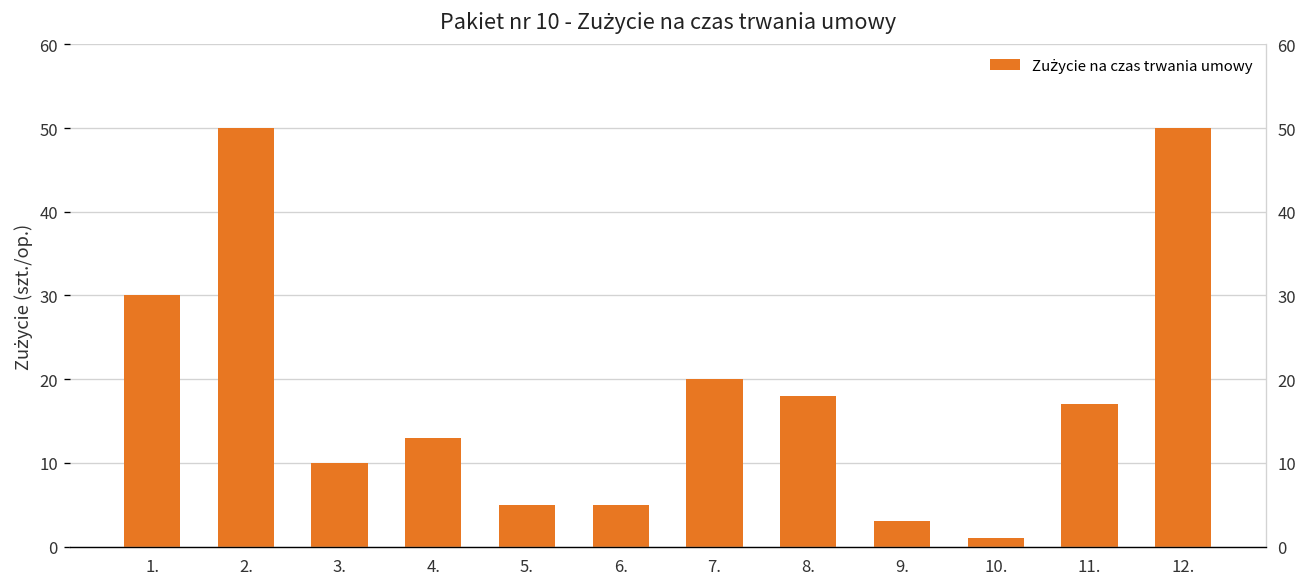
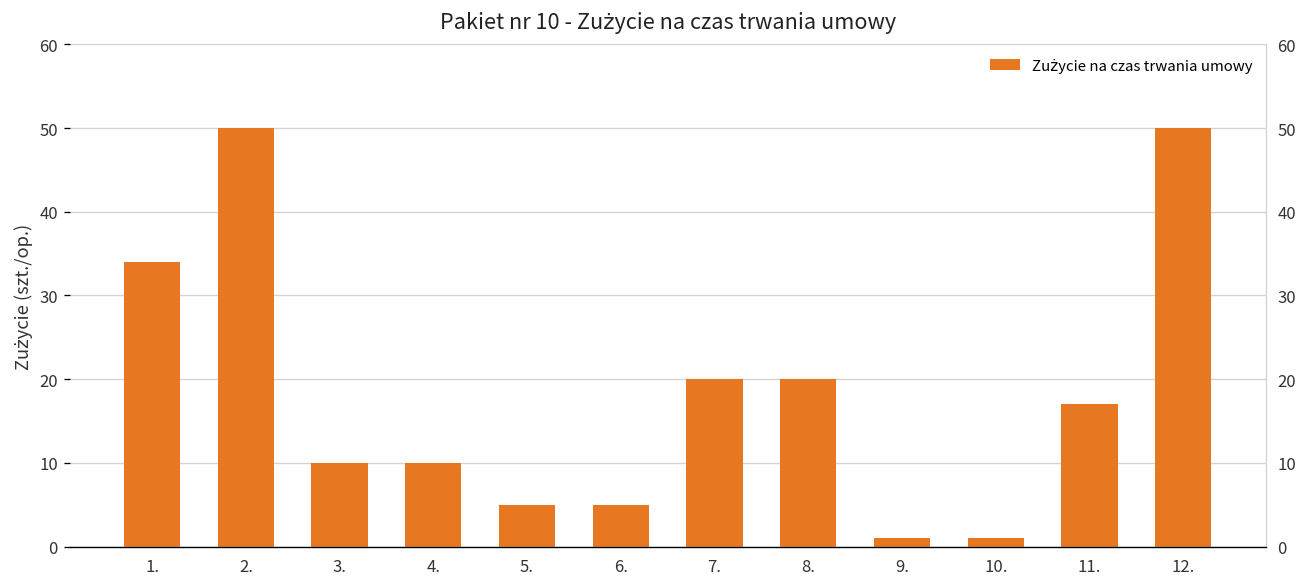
1.: 30 -> 34
4.: 13 -> 10
8.: 18 -> 20
9.: 3 -> 1
